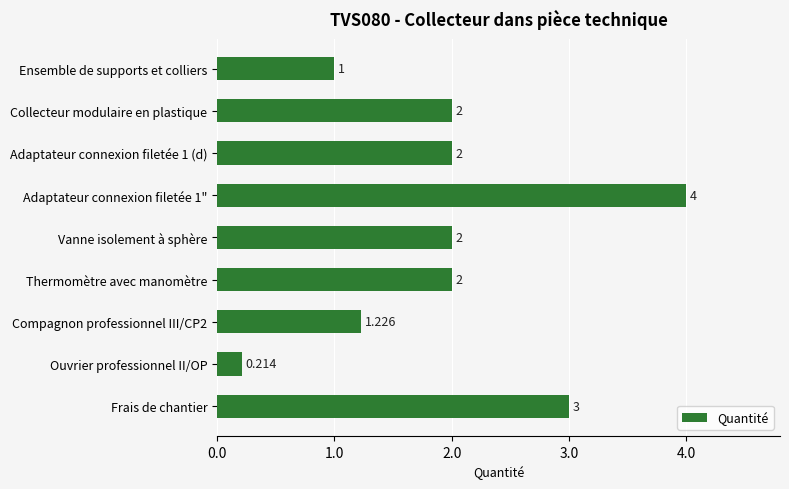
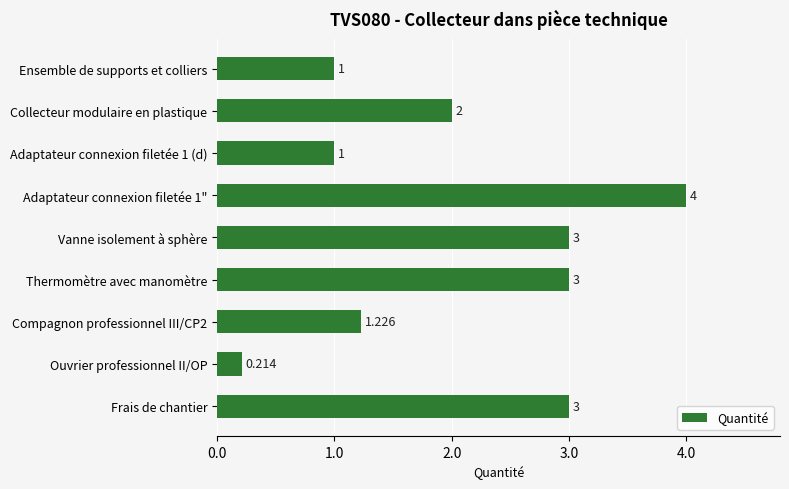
Adaptateur connexion filetée 1 (d): 2 -> 1
Vanne isolement à sphère: 2 -> 3
Thermomètre avec manomètre: 2 -> 3
